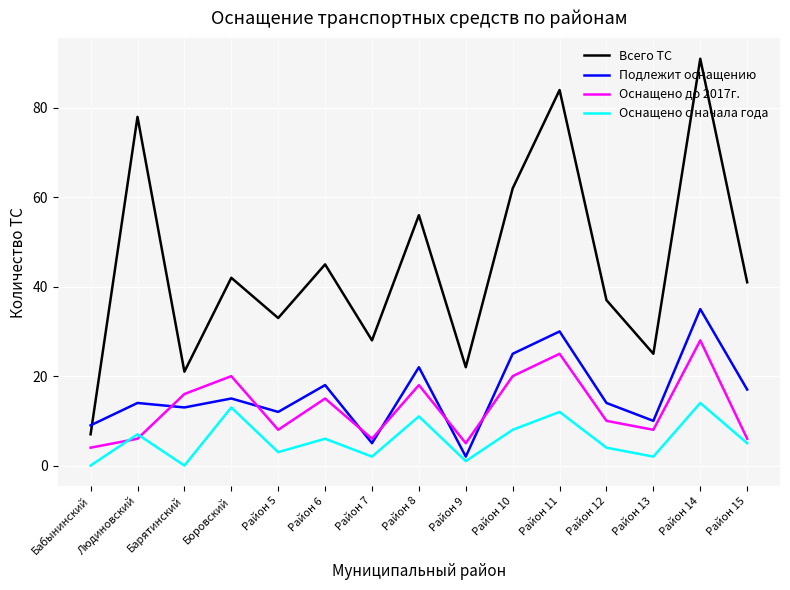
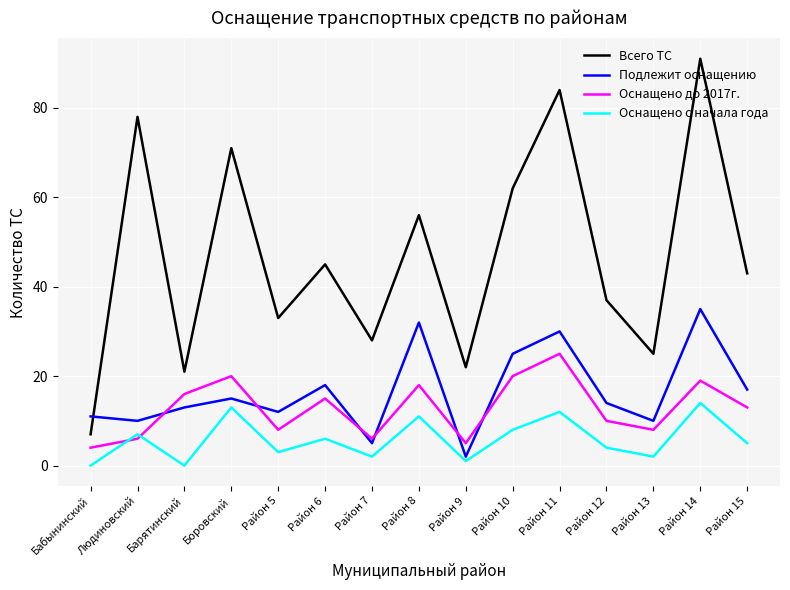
Подлежит оснащению, Бабынинский: 9 -> 11
Подлежит оснащению, Людиновский: 14 -> 10
Всего ТС, Боровский: 42 -> 71
Подлежит оснащению, Район 8: 22 -> 32
Оснащено до 2017г., Район 14: 28 -> 19
Всего ТС, Район 15: 41 -> 43
Оснащено до 2017г., Район 15: 6 -> 13
